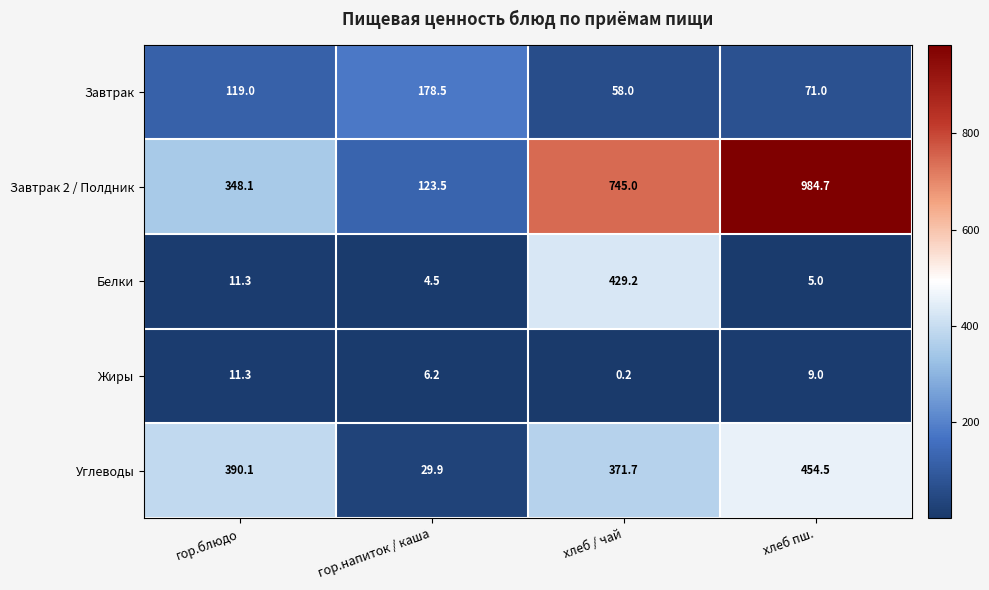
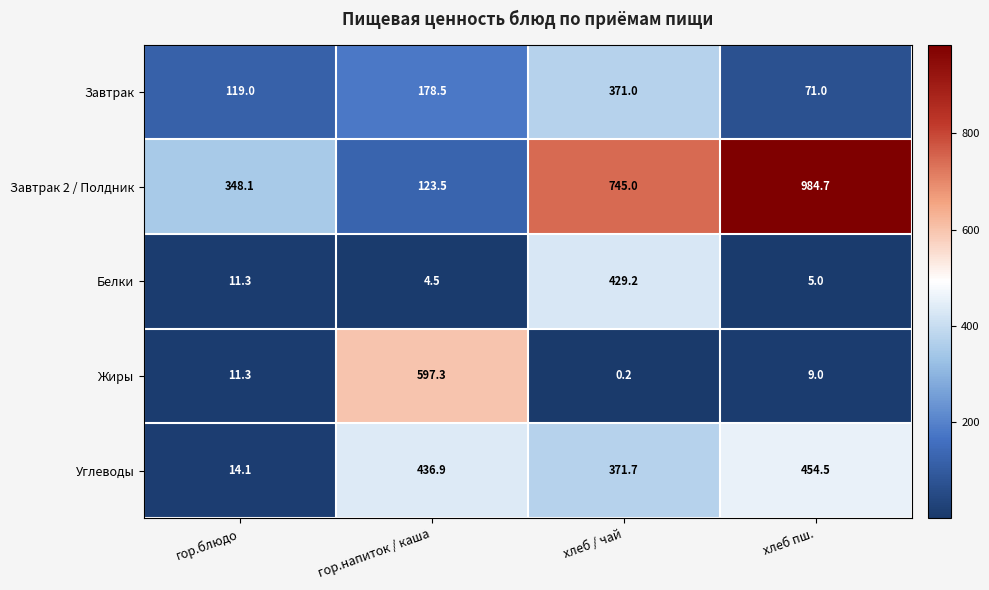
Завтрак, хлеб / чай: 58.0 -> 371.0
Жиры, гор.напиток / каша: 6.2 -> 597.3
Углеводы, гор.блюдо: 390.1 -> 14.1
Углеводы, гор.напиток / каша: 29.9 -> 436.9
